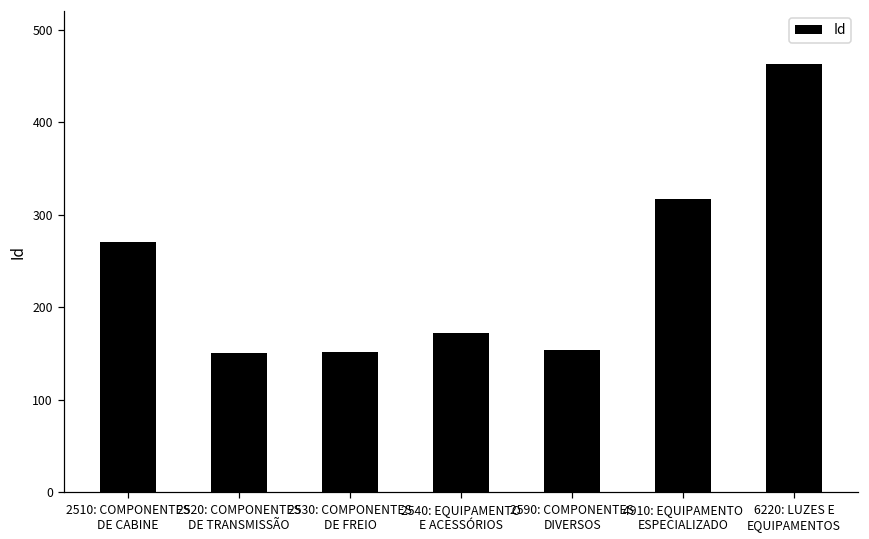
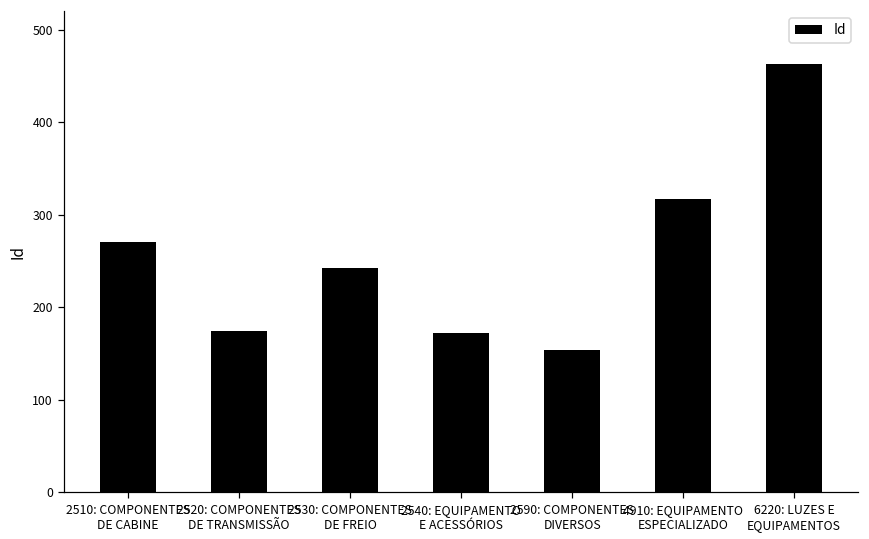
2520: COMPONENTES DE TRANSMISSÃO: 150 -> 170
2530: COMPONENTES DE FREIO: 150 -> 240
